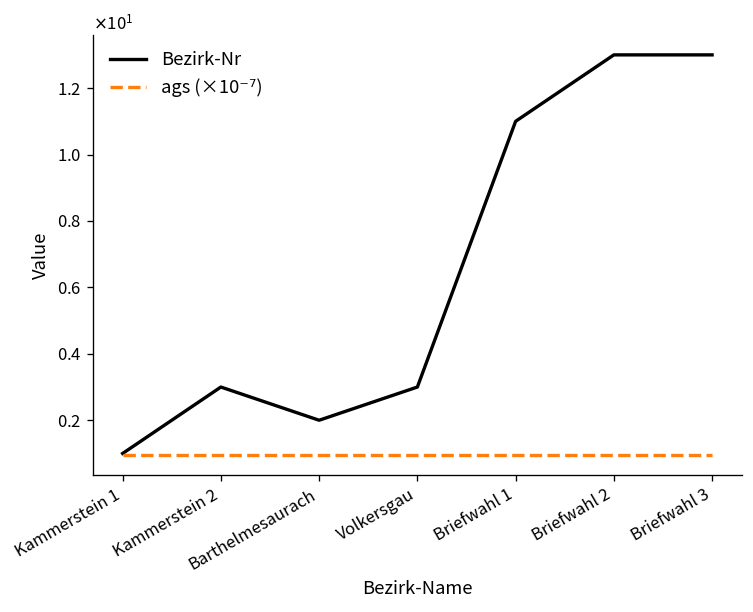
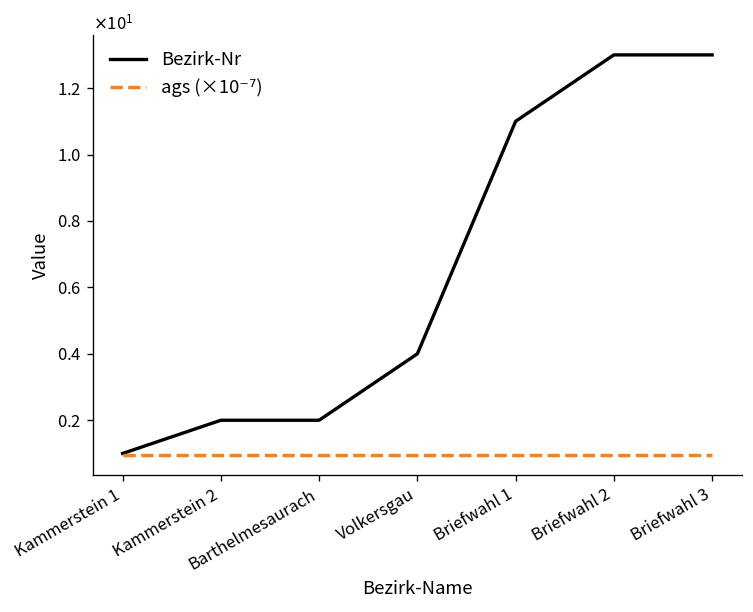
Bezirk-Nr, Kammerstein 2: 3 -> 2
Bezirk-Nr, Volkersgau: 3 -> 4
